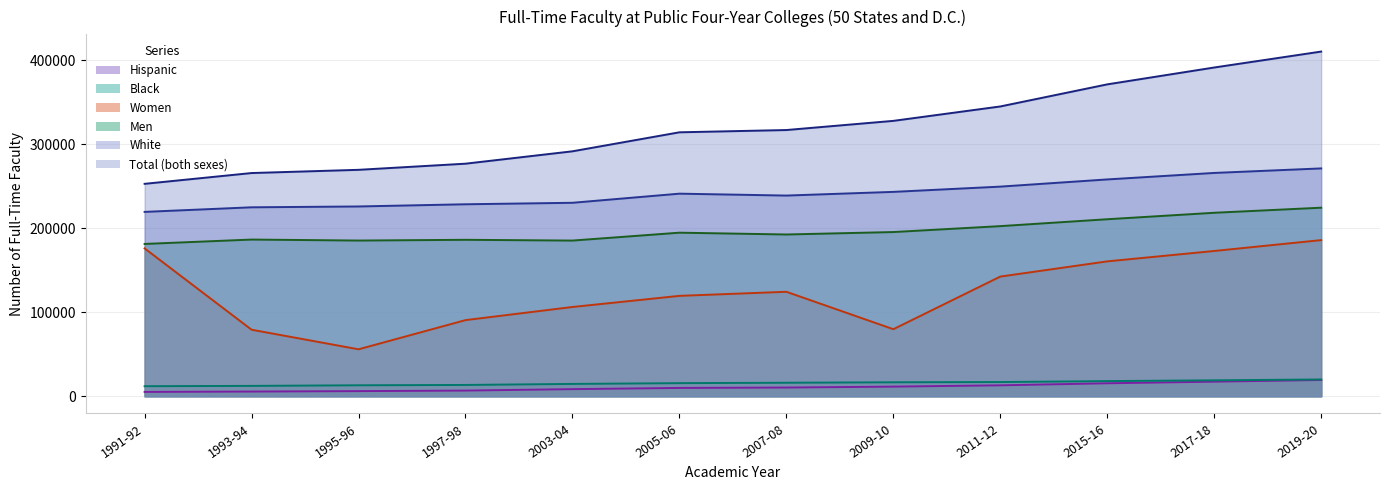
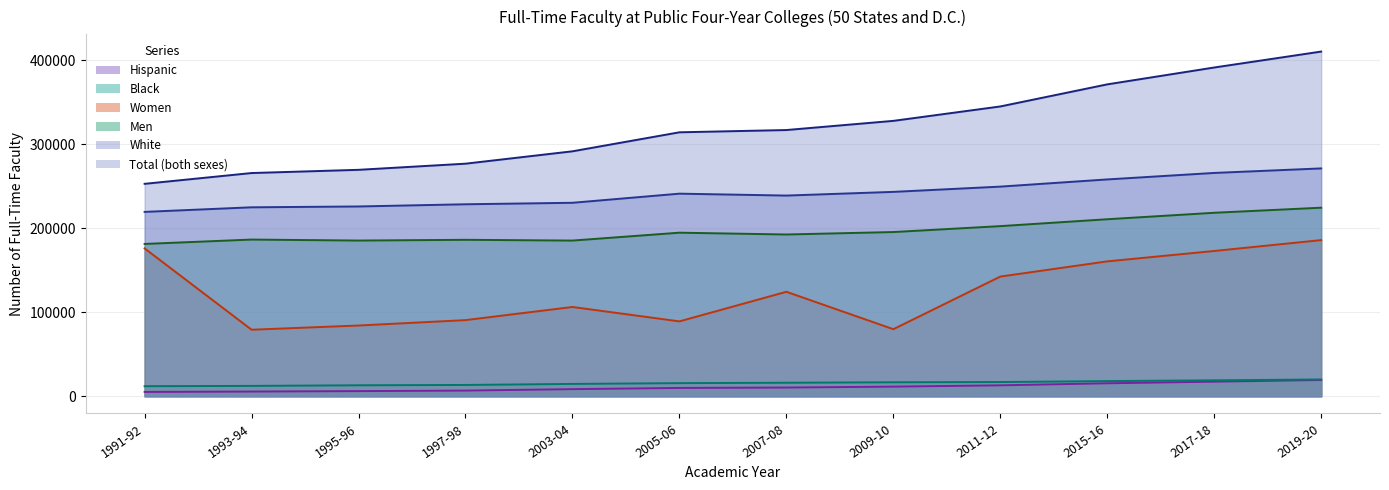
Women, 1995-96: 60000 -> 80000
Women, 2005-06: 120000 -> 90000
